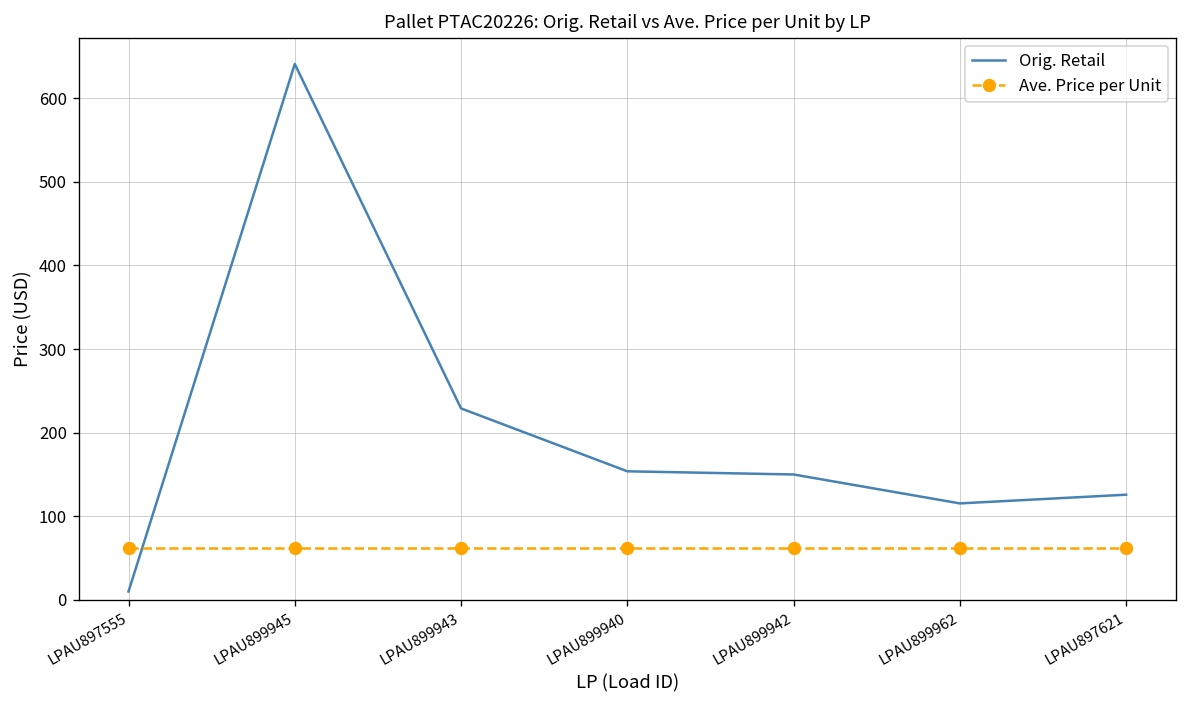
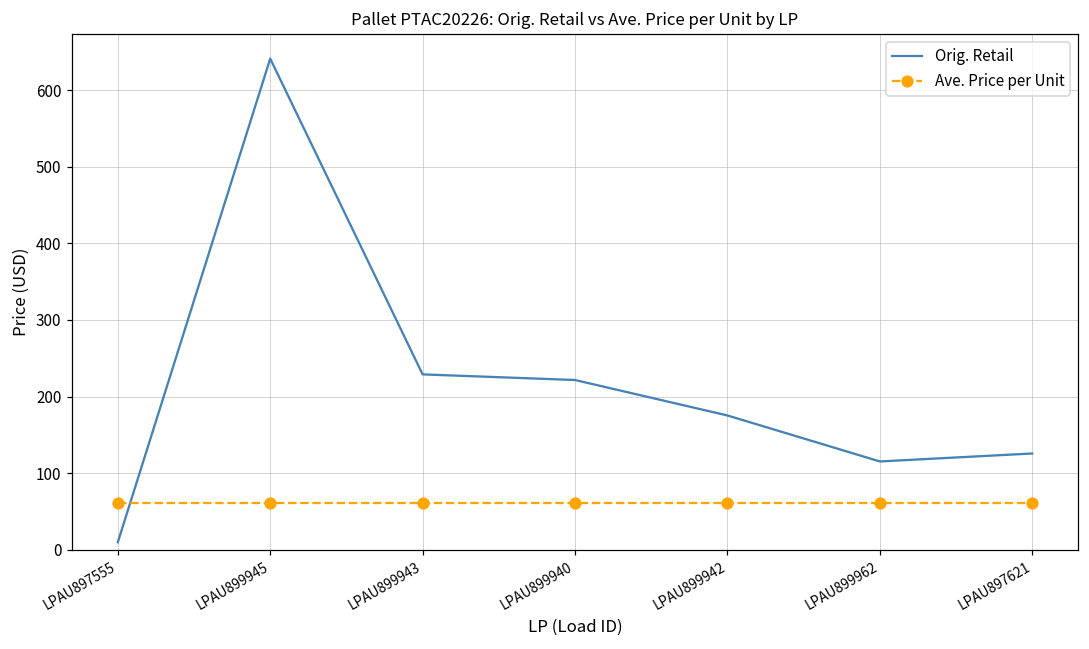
Orig. Retail, LPAU899940: 150 -> 220
Orig. Retail, LPAU899942: 150 -> 180
